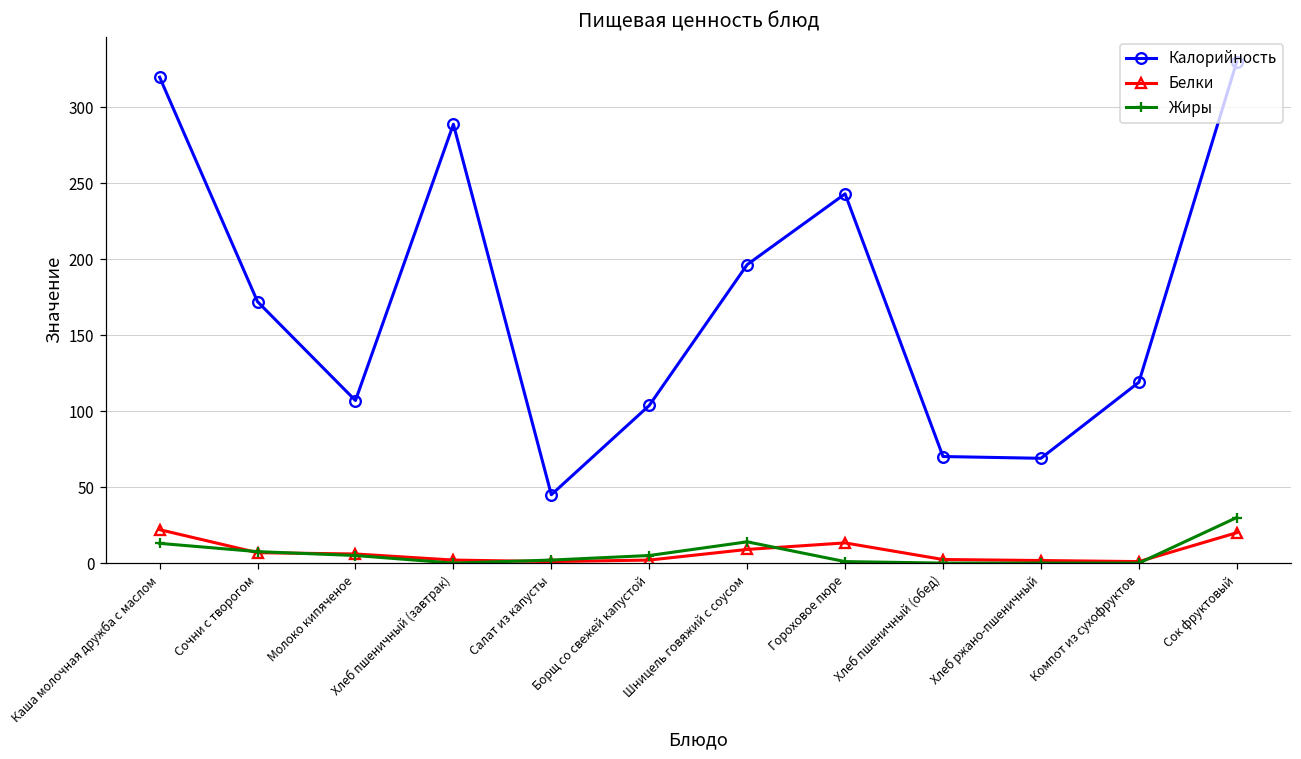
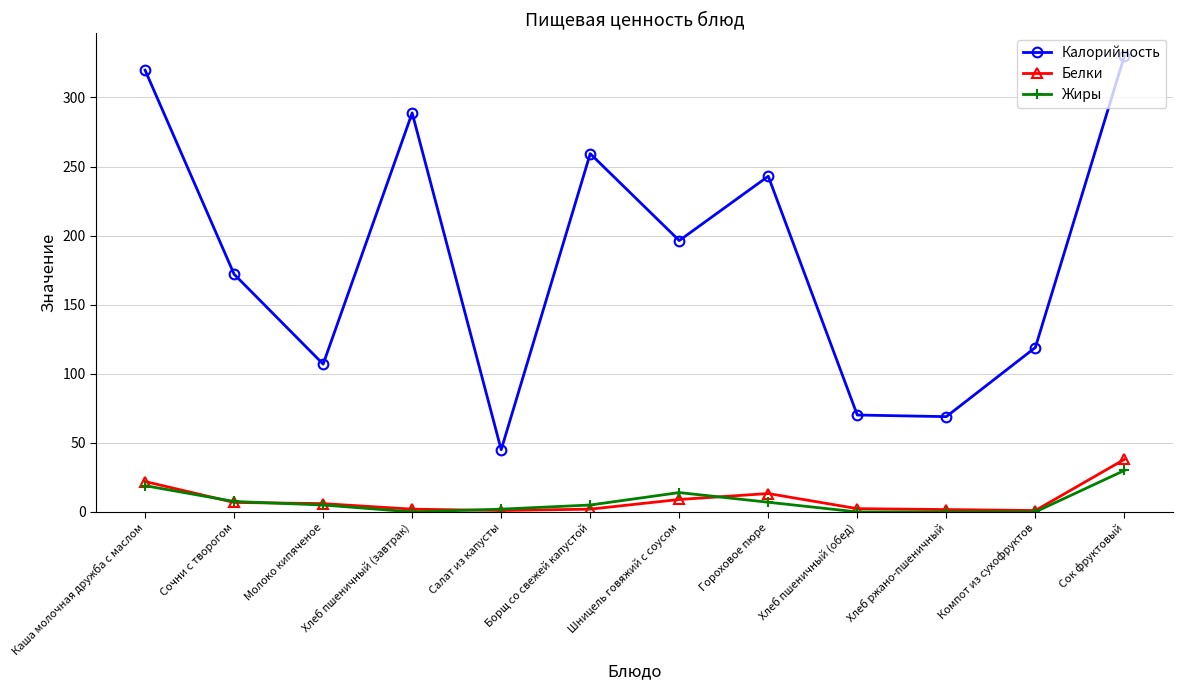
Жиры, Каша молочная дружба с маслом: 13 -> 19
Калорийность, Борщ со свежей капустой: 104 -> 259
Жиры, Гороховое пюре: 1 -> 7
Белки, Сок фруктовый: 20 -> 38
